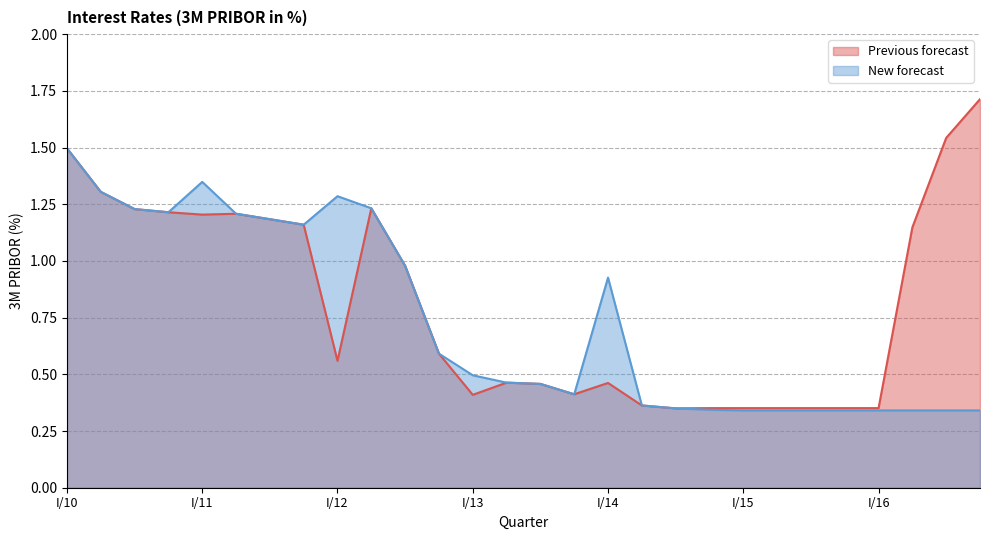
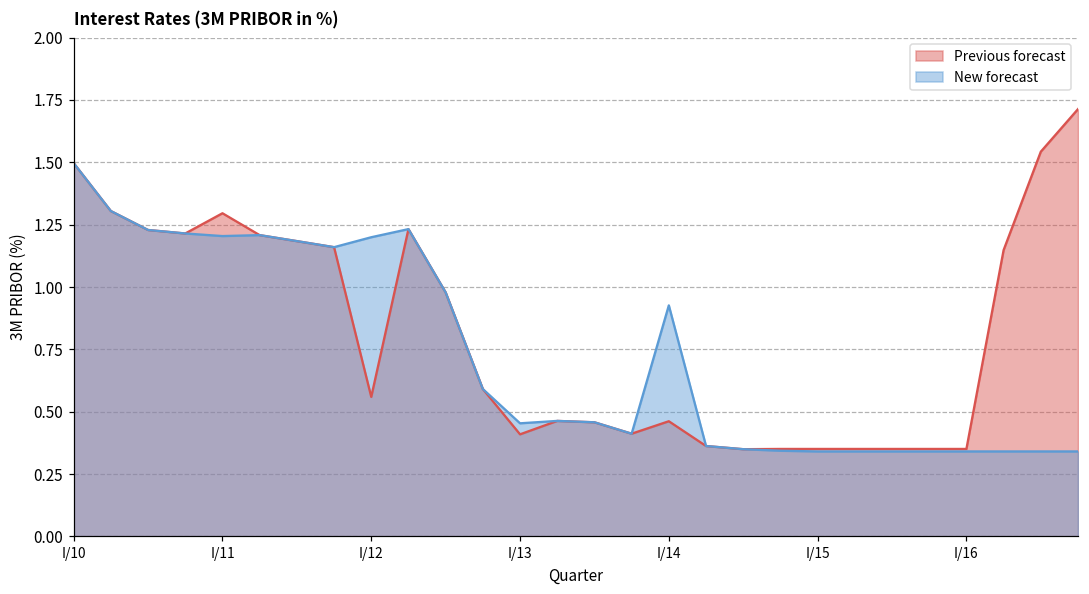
Previous forecast, I/11: 1.20 -> 1.30
New forecast, I/11: 1.35 -> 1.20
New forecast, I/12: 1.29 -> 1.20
New forecast, I/13: 0.50 -> 0.45
